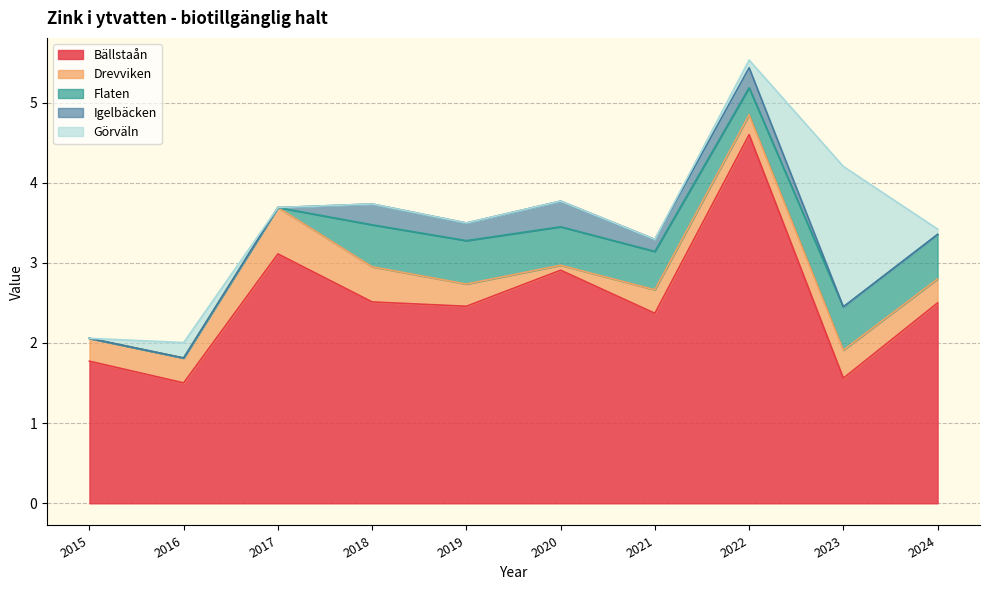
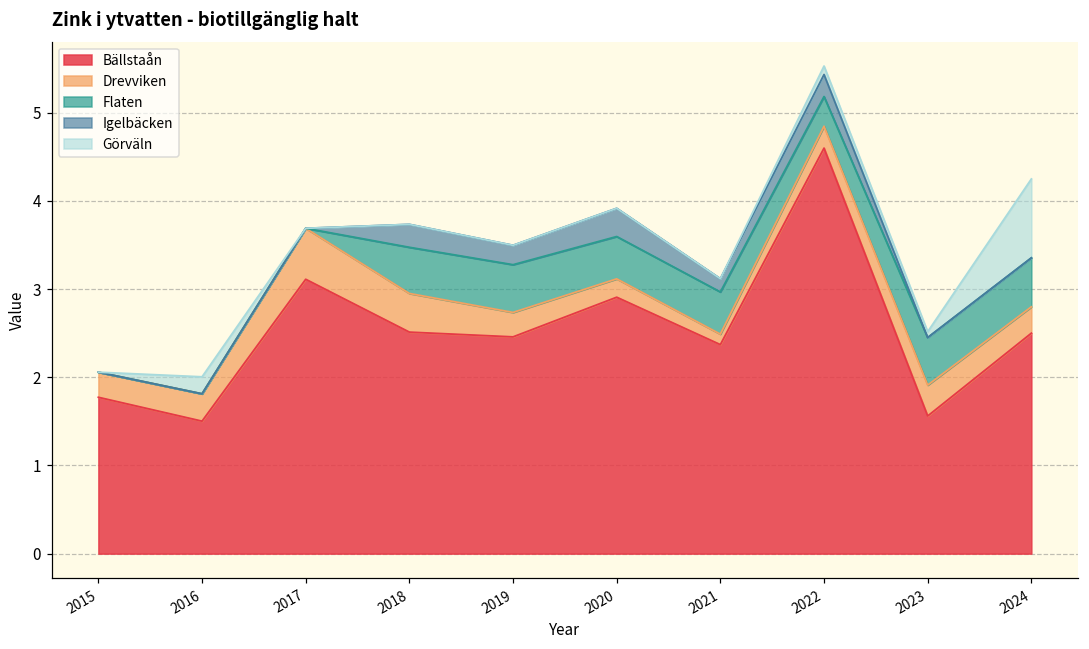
Drevviken, 2020: 0.1 -> 0.2
Drevviken, 2021: 0.3 -> 0.1
Görväln, 2023: 1.8 -> 0.1
Görväln, 2024: 0.1 -> 0.9
